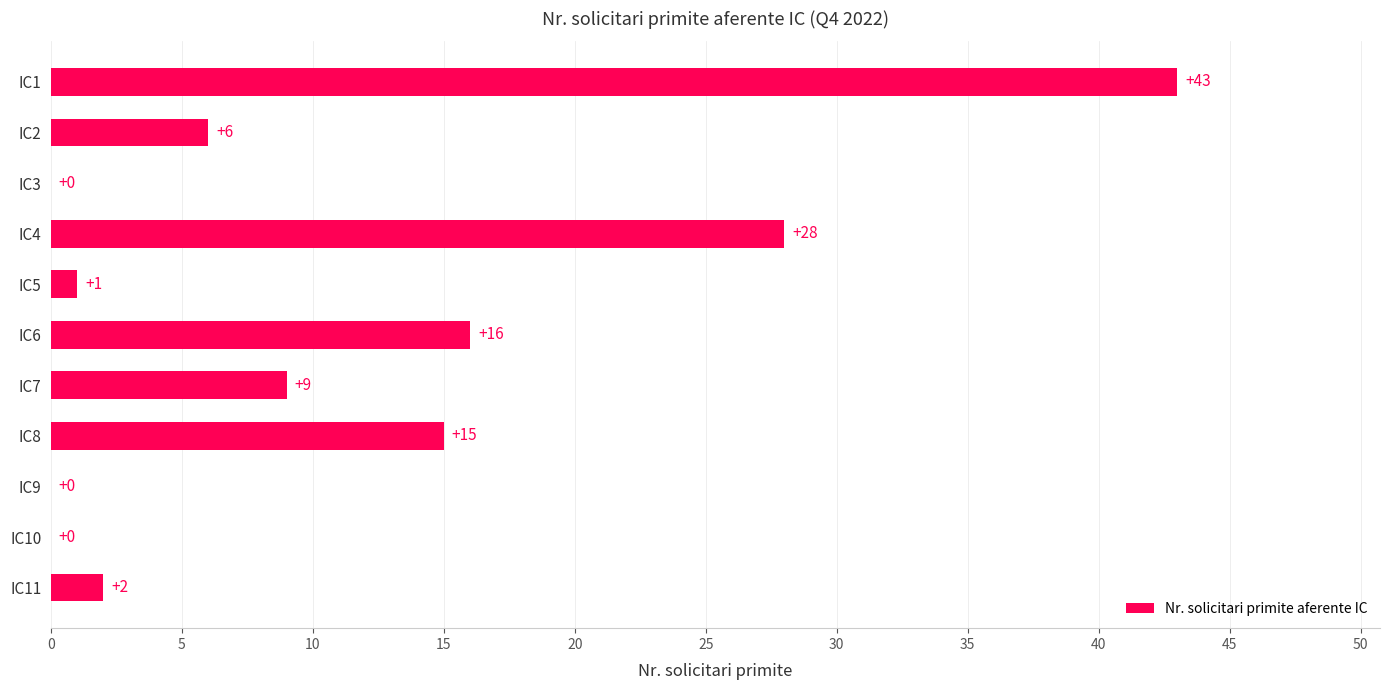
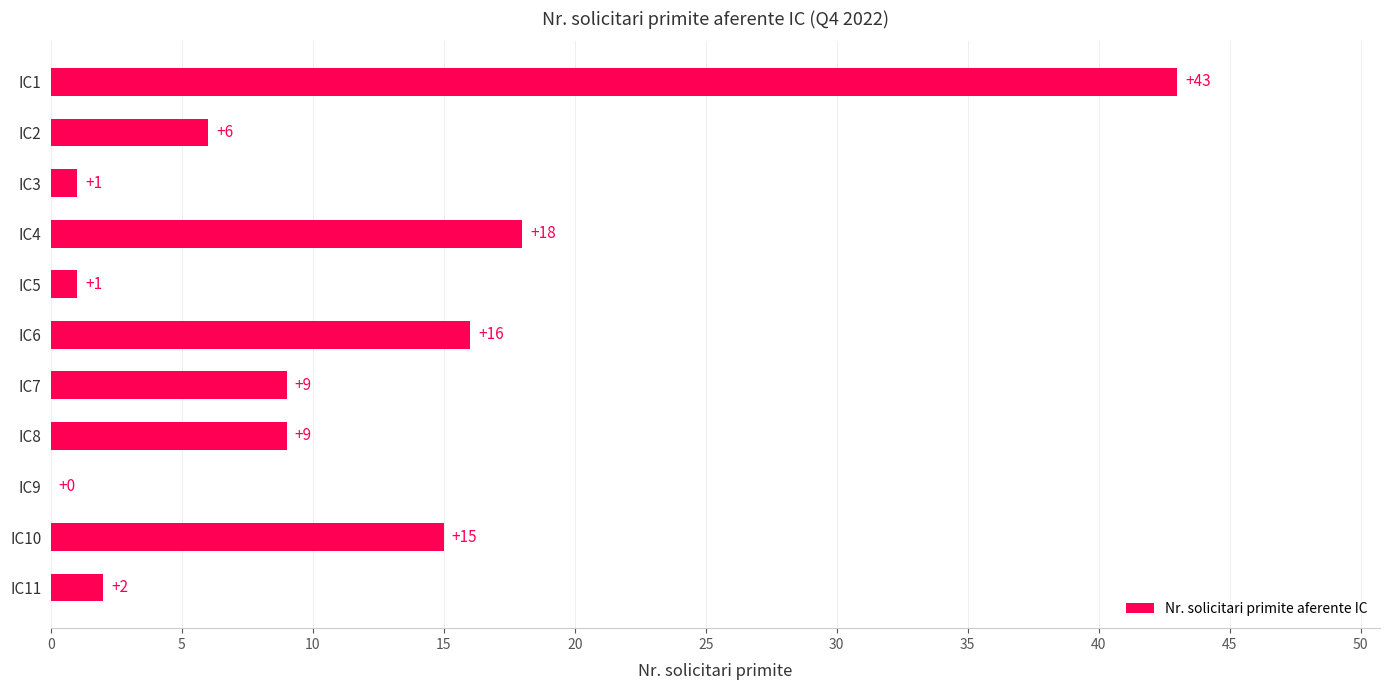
IC3: +0 -> +1
IC4: +28 -> +18
IC8: +15 -> +9
IC10: +0 -> +15
